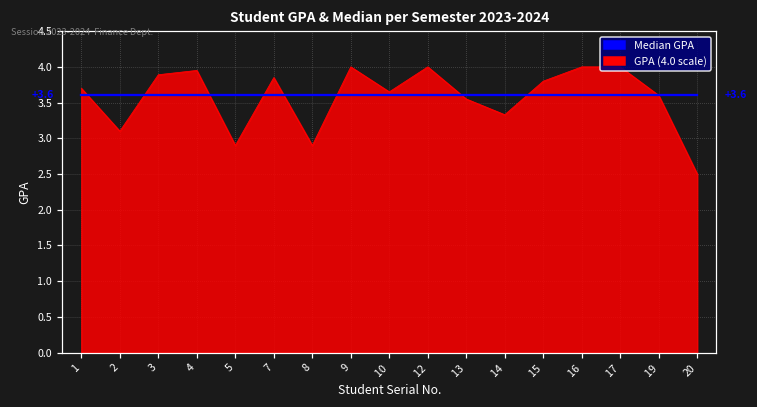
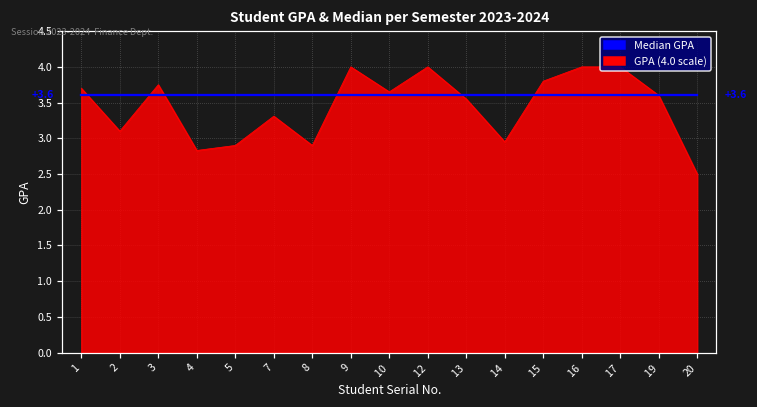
GPA (4.0 scale), 3: 3.9 -> 3.8
GPA (4.0 scale), 4: 4.0 -> 2.8
GPA (4.0 scale), 7: 3.9 -> 3.3
GPA (4.0 scale), 14: 3.3 -> 3.0
